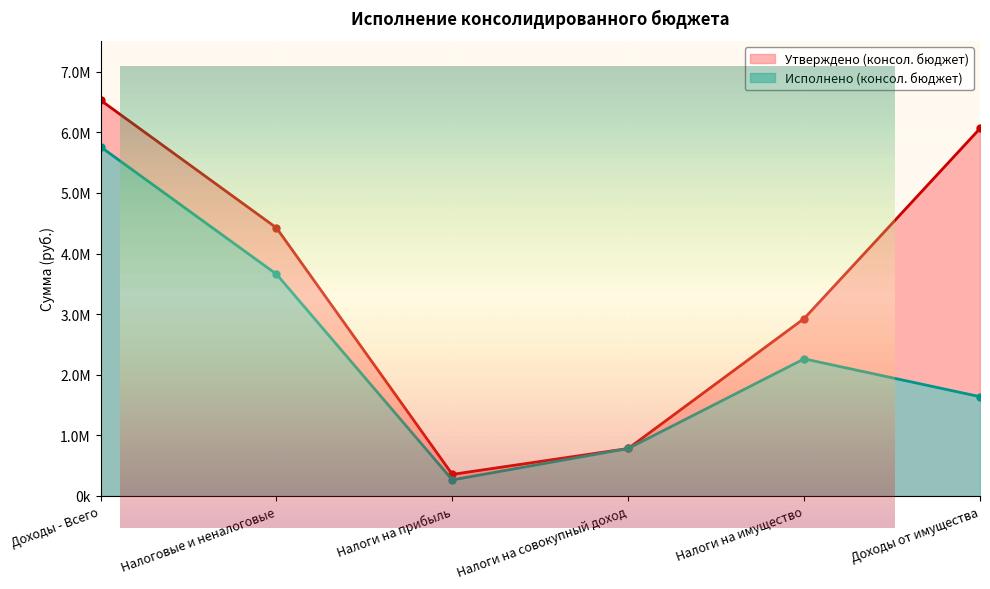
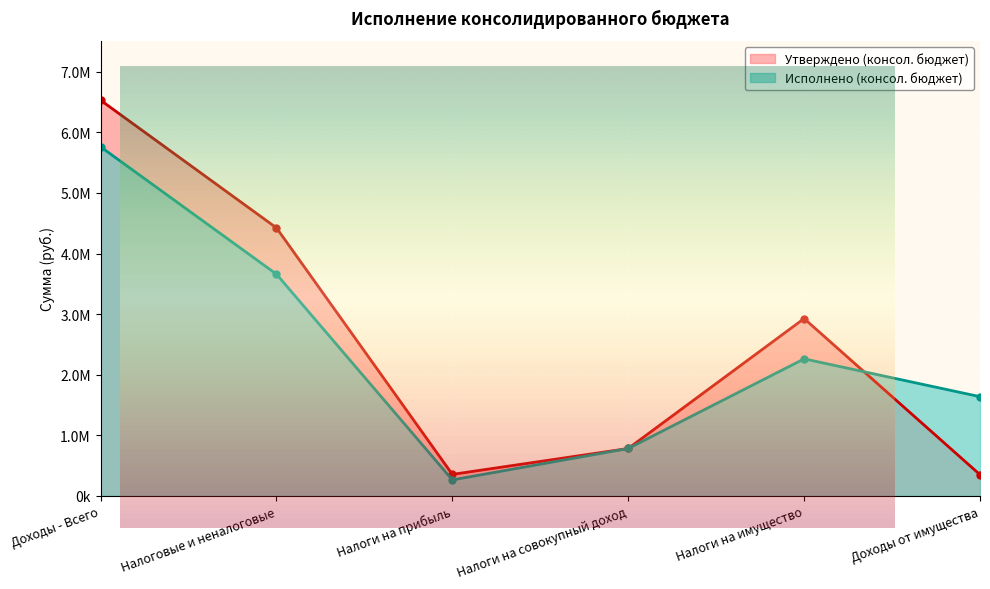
Утверждено (консол. бюджет), Доходы от имущества: 6100000 -> 400000
